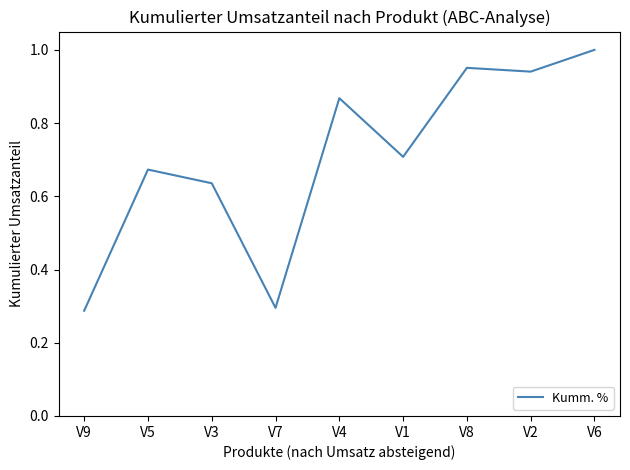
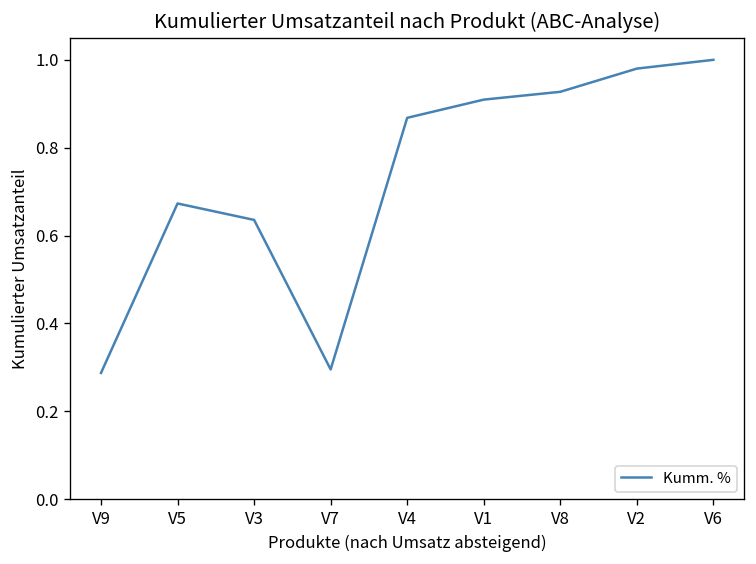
V1: 0.71 -> 0.91
V8: 0.95 -> 0.93
V2: 0.94 -> 0.98
